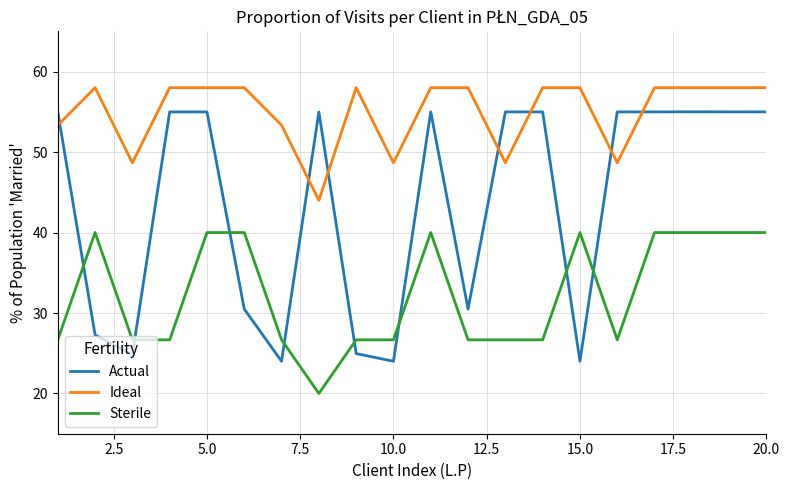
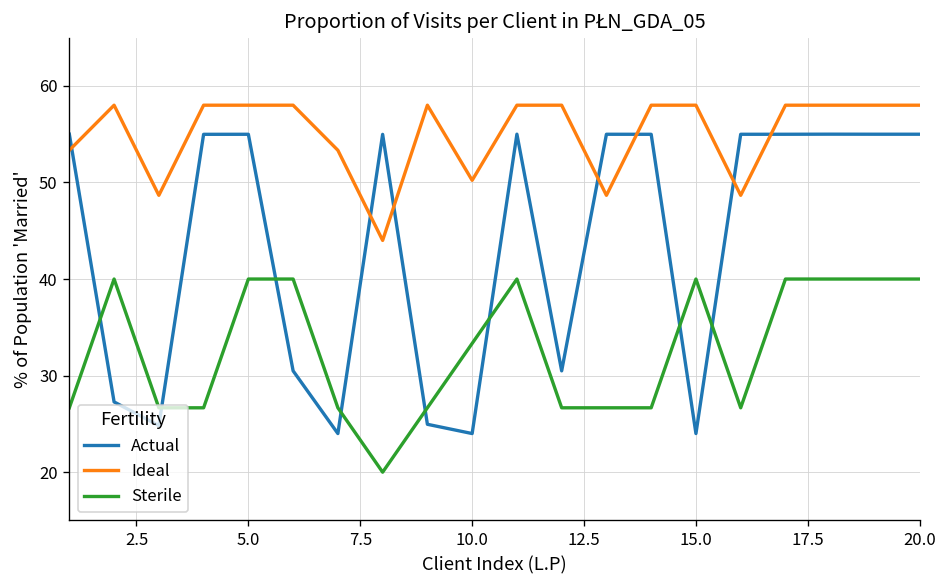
Ideal, 10.0: 49 -> 50
Sterile, 10.0: 27 -> 33
